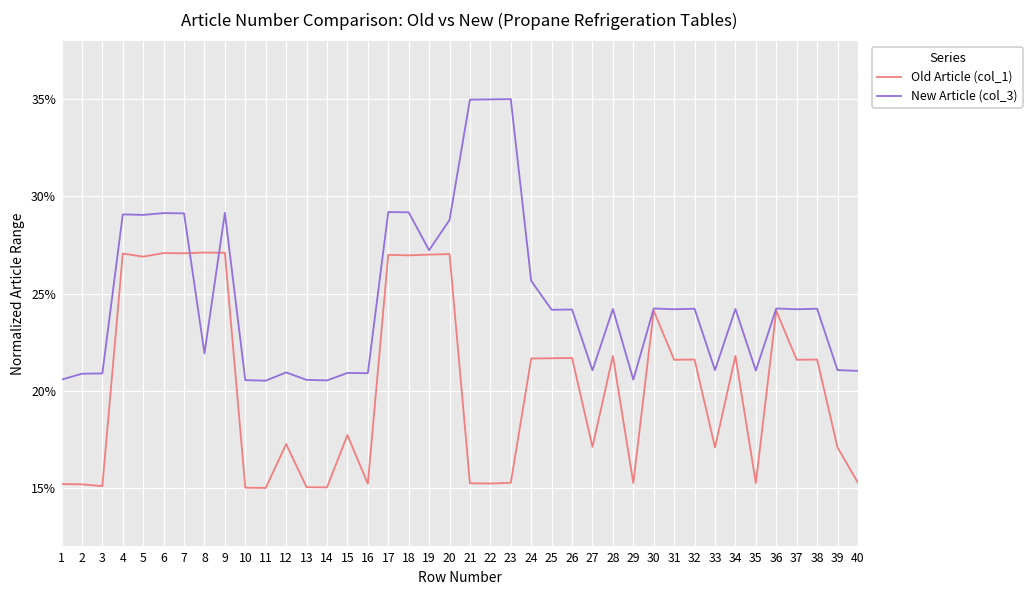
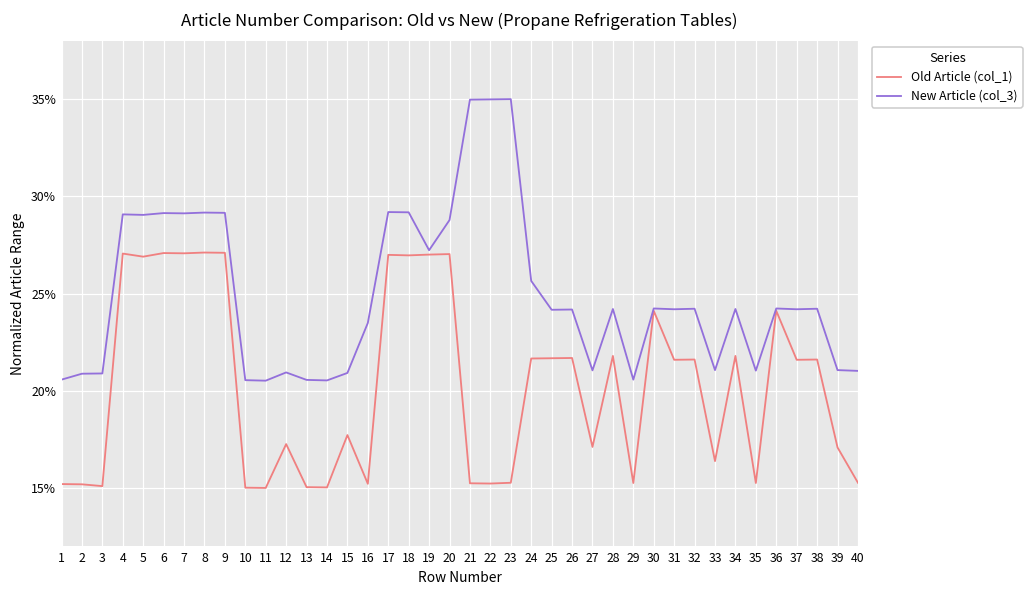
New Article (col_3), 8: 21.9% -> 29.2%
New Article (col_3), 16: 20.9% -> 23.5%
Old Article (col_1), 33: 17.1% -> 16.4%
